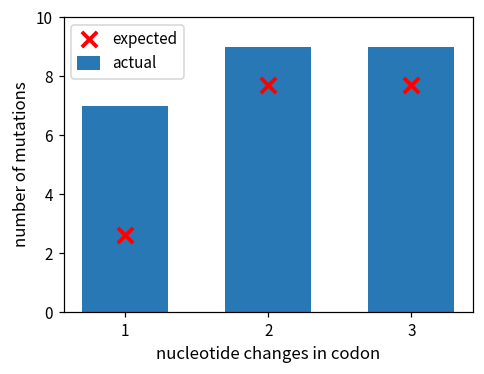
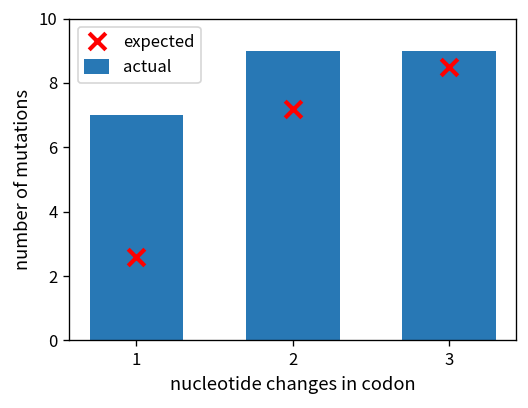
expected, 2: 7.7 -> 7.2
expected, 3: 7.7 -> 8.5
